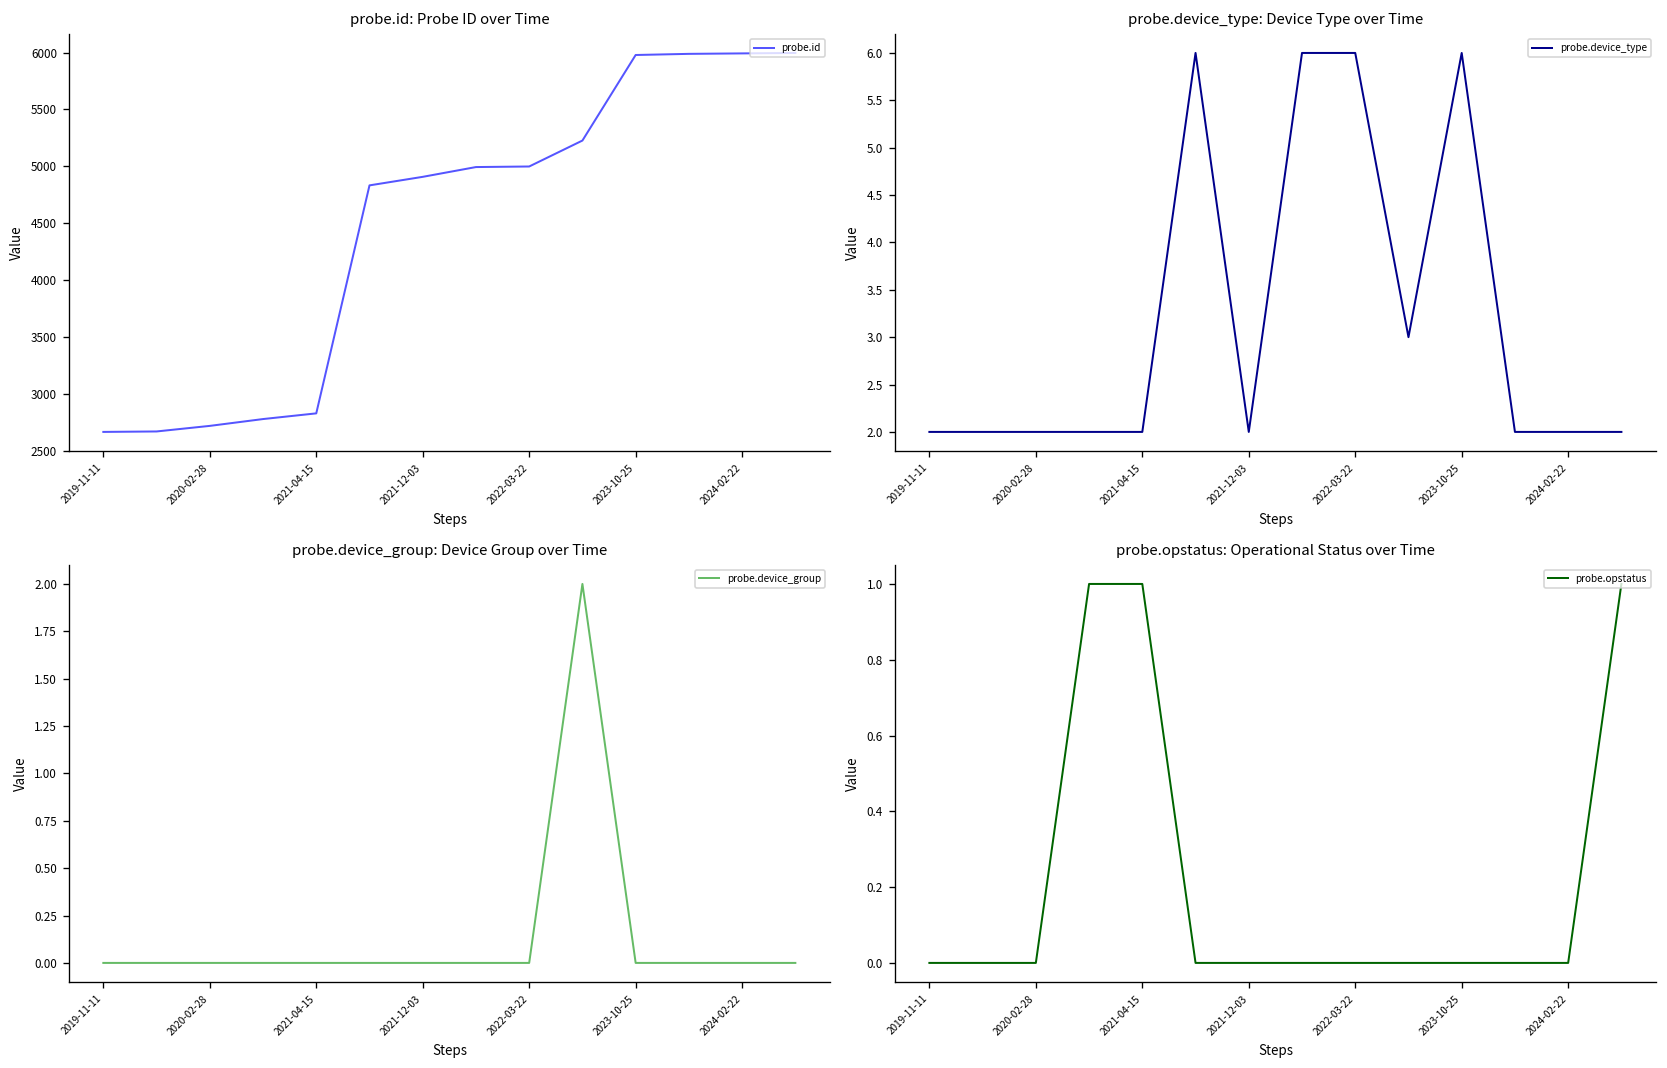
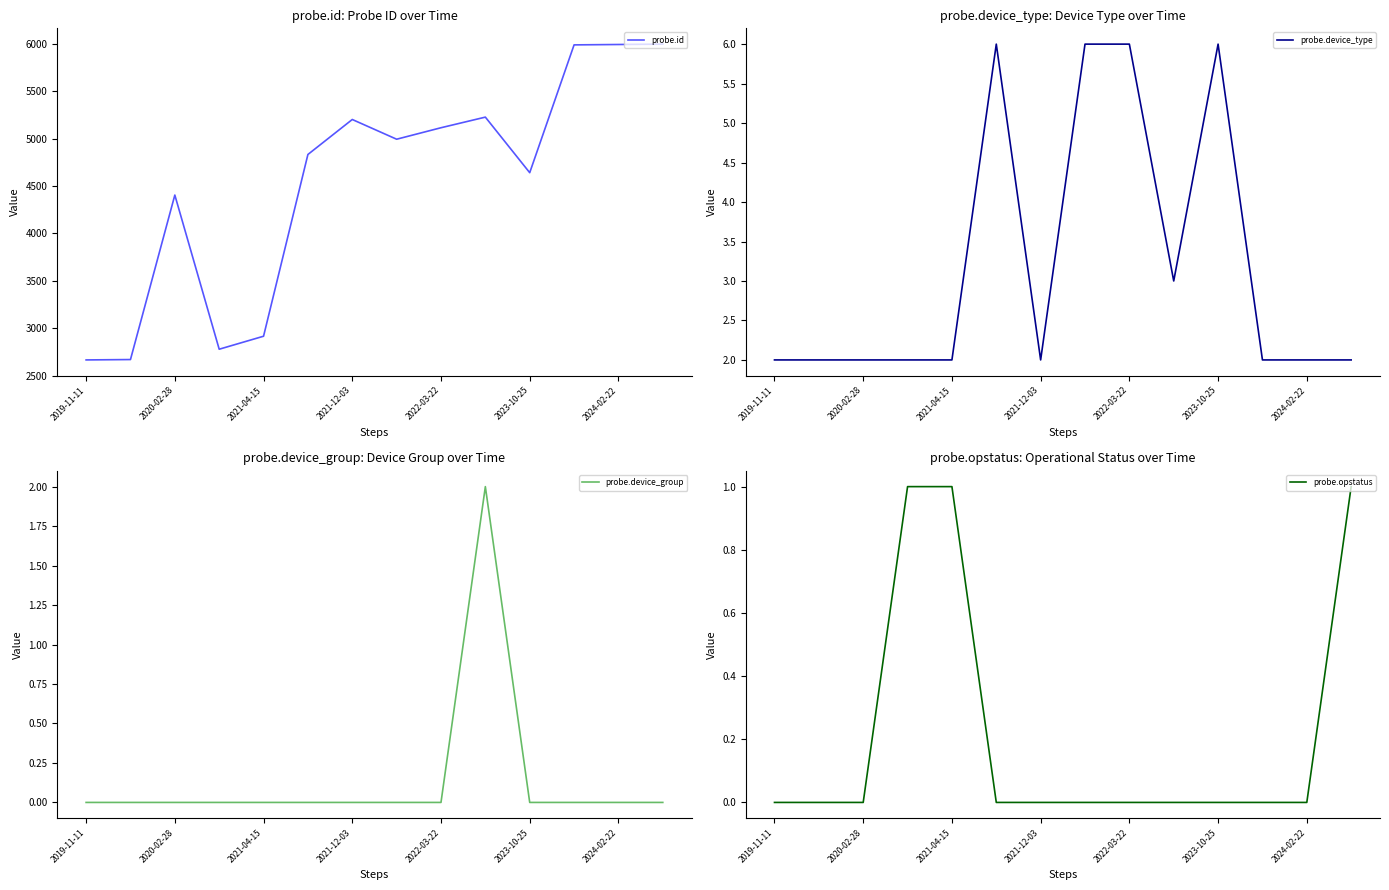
probe.id: Probe ID over Time, 2020-02-28: 2700 -> 4400
probe.id: Probe ID over Time, 2021-04-15: 2800 -> 2900
probe.id: Probe ID over Time, 2021-12-03: 4900 -> 5200
probe.id: Probe ID over Time, 2022-03-22: 5000 -> 5100
probe.id: Probe ID over Time, 2023-10-25: 6000 -> 4600
